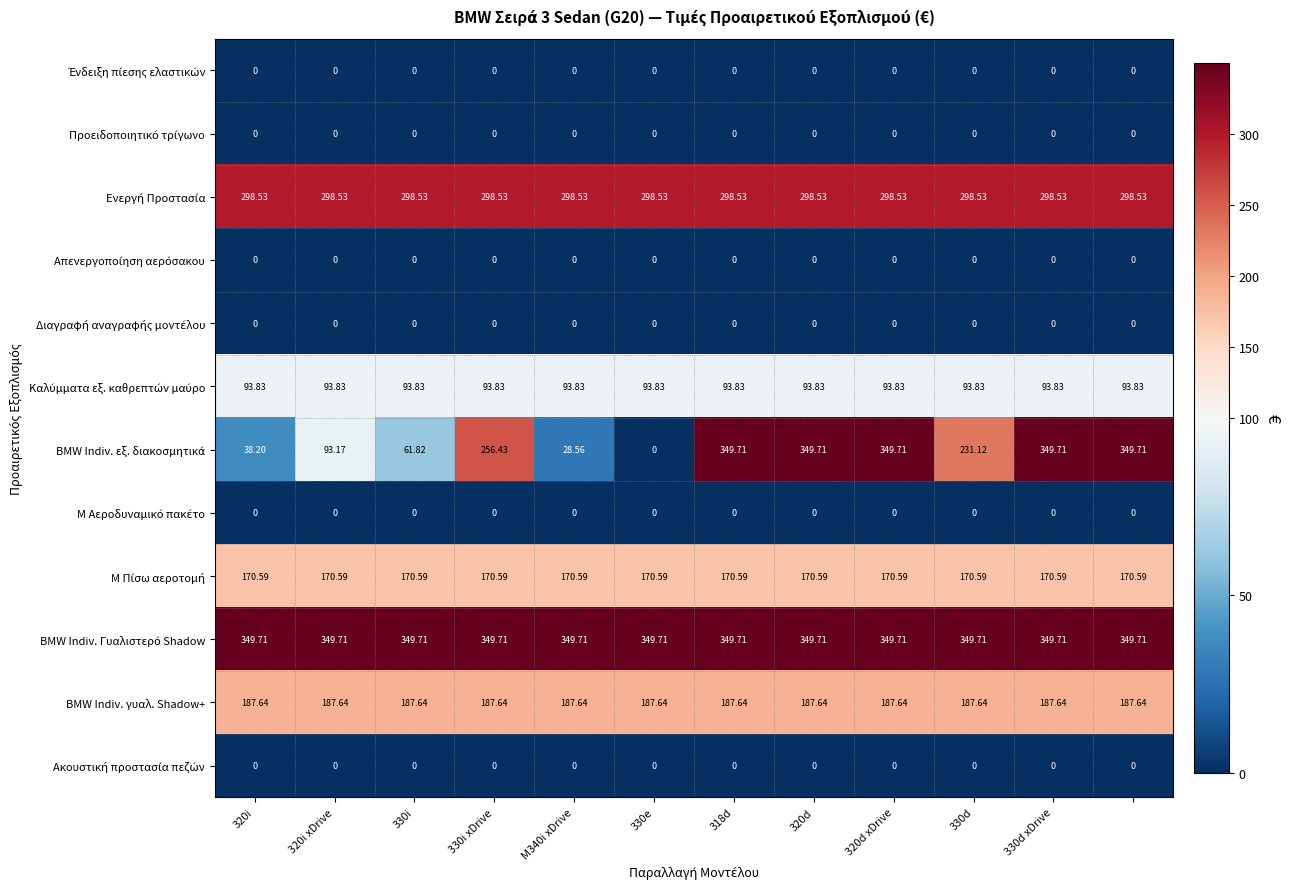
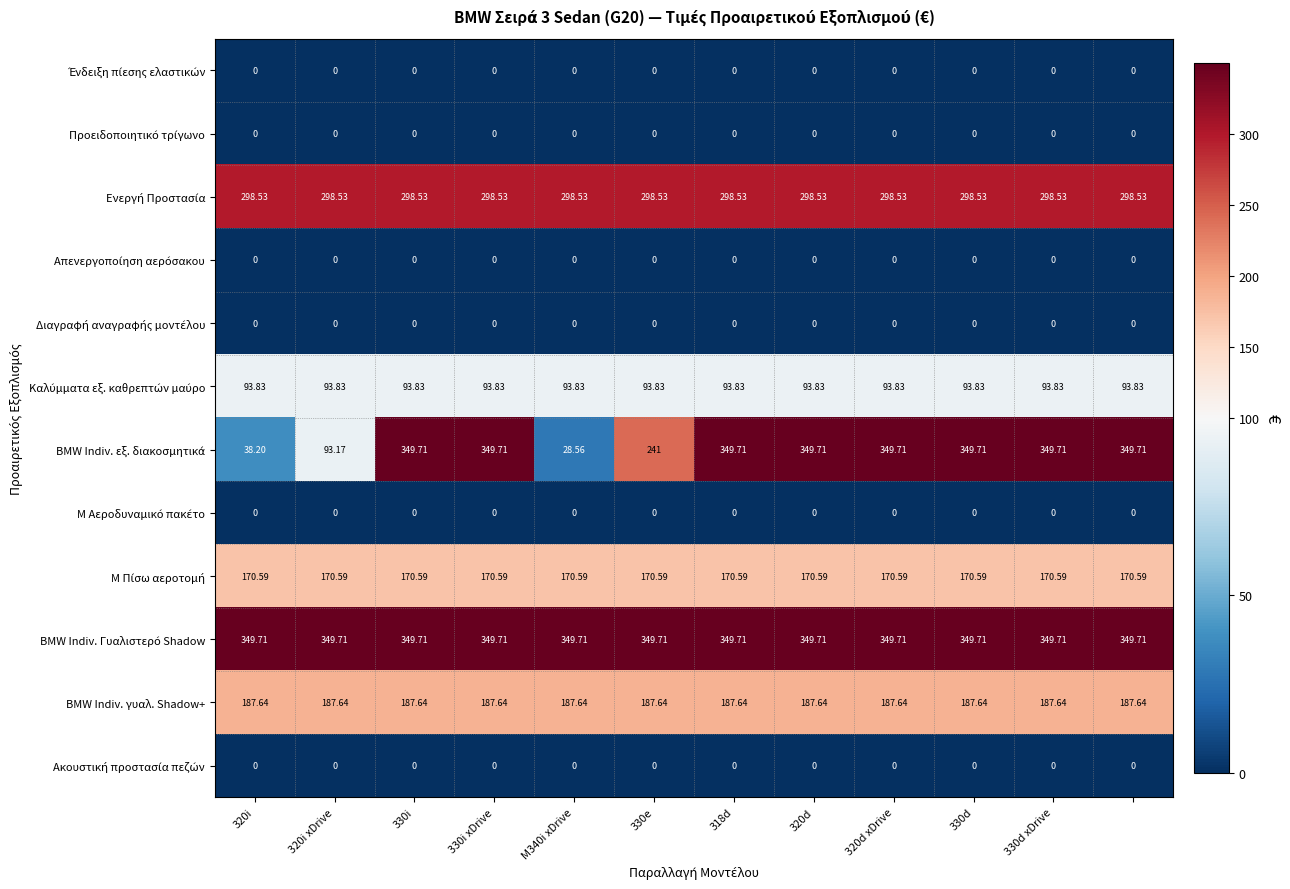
BMW Indiv. εξ. διακοσμητικά, 330i: 61.82 -> 349.71
BMW Indiv. εξ. διακοσμητικά, 330i xDrive: 256.43 -> 349.71
BMW Indiv. εξ. διακοσμητικά, 330e: 0 -> 241
BMW Indiv. εξ. διακοσμητικά, 330d: 231.12 -> 349.71
